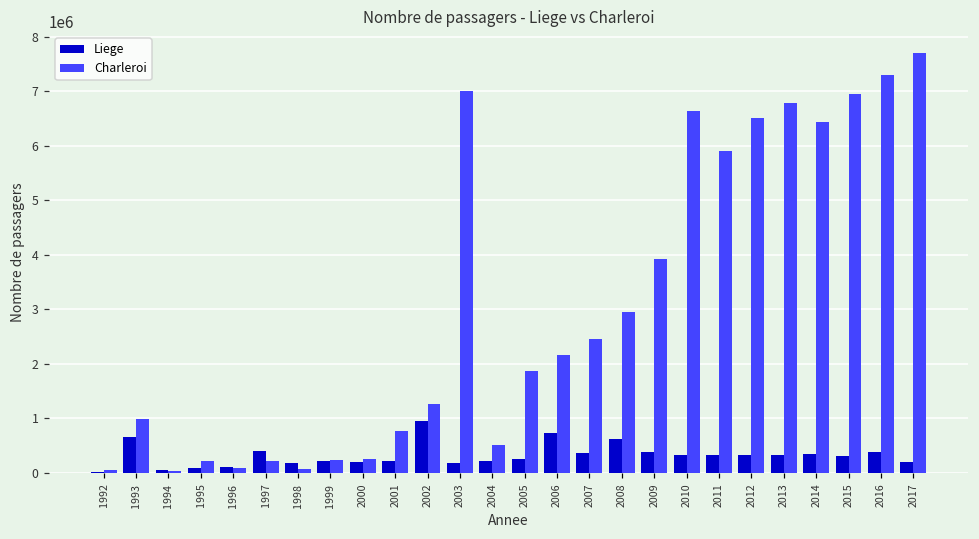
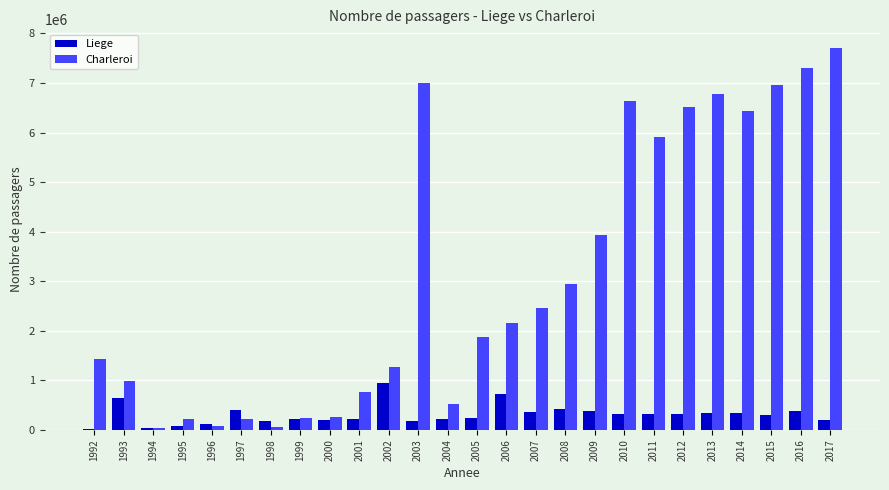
Charleroi, 1992: 0 -> 1400000
Liege, 2008: 600000 -> 400000
